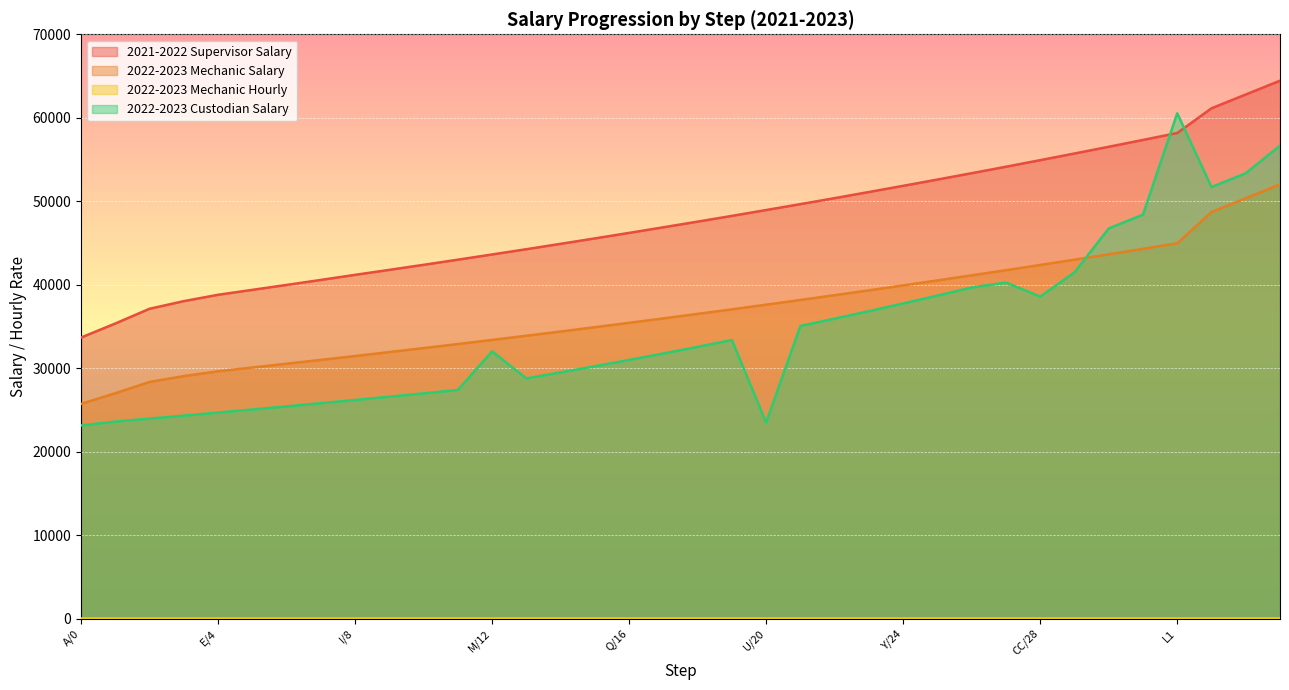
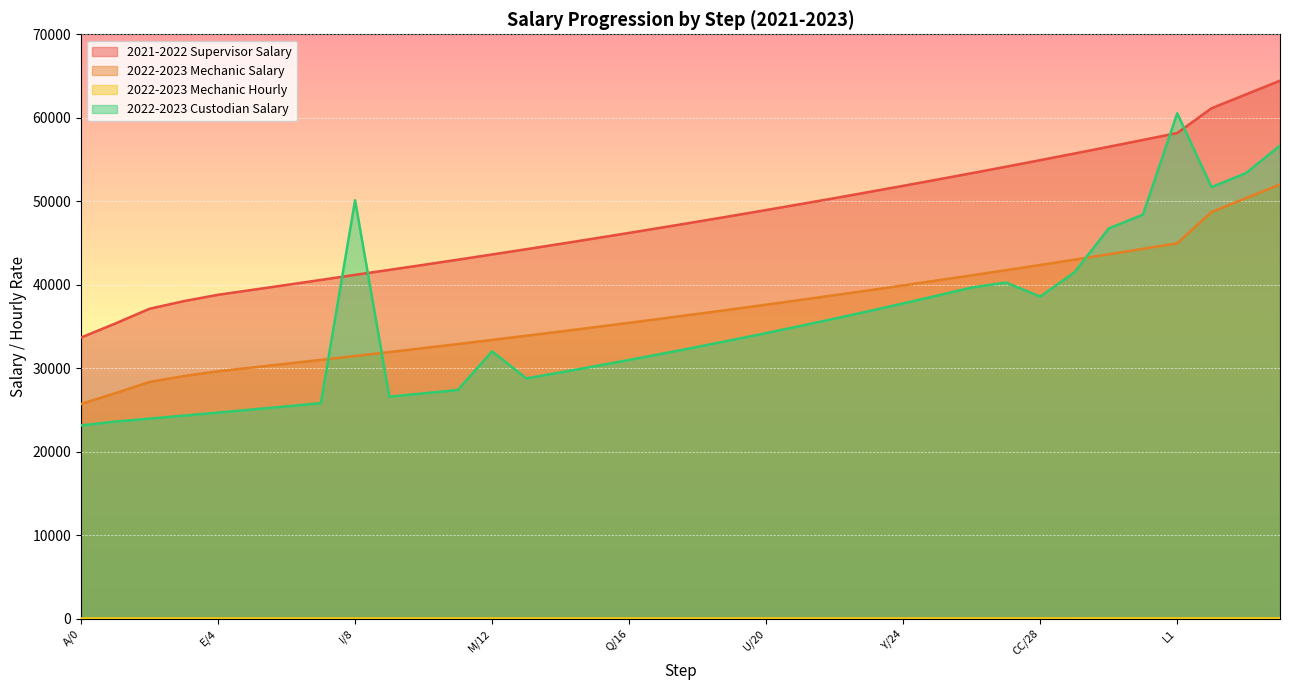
2022-2023 Custodian Salary, I/8: 26000 -> 50000
2022-2023 Custodian Salary, U/20: 23000 -> 34000
